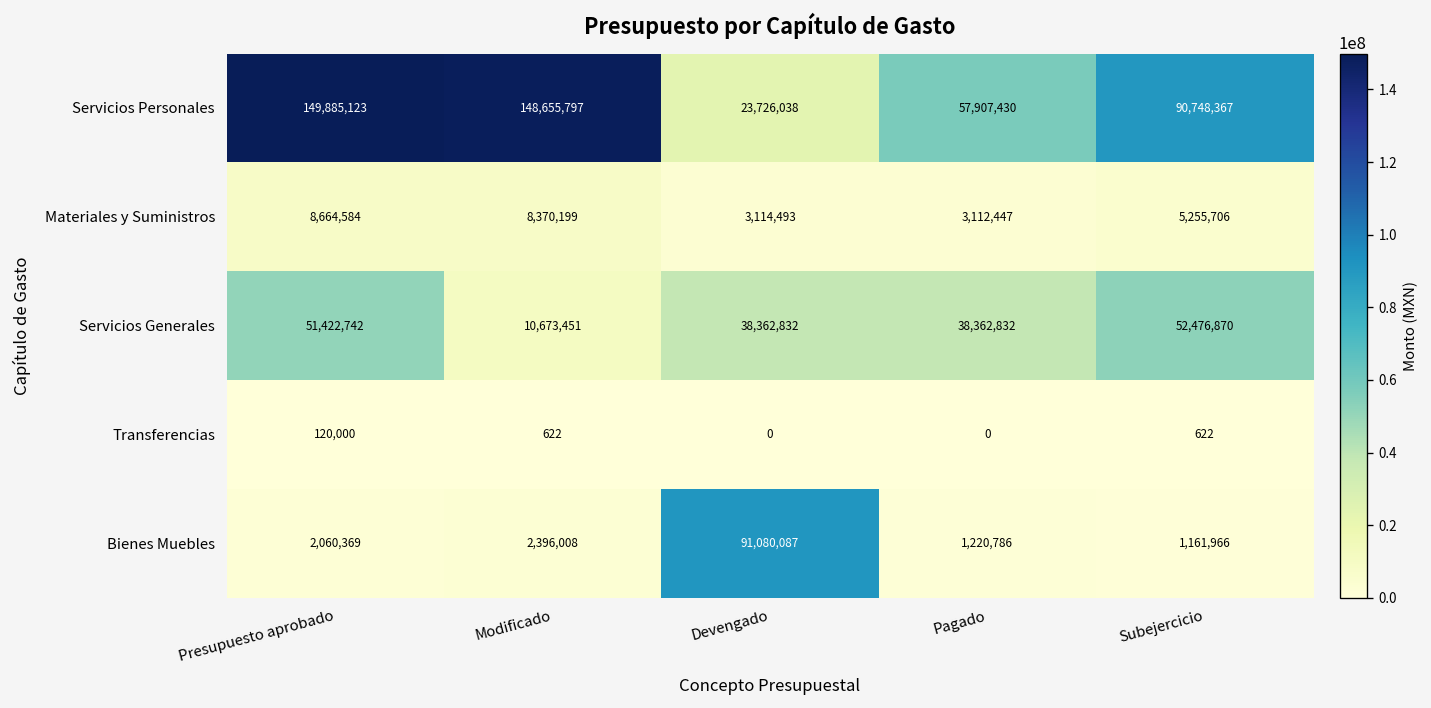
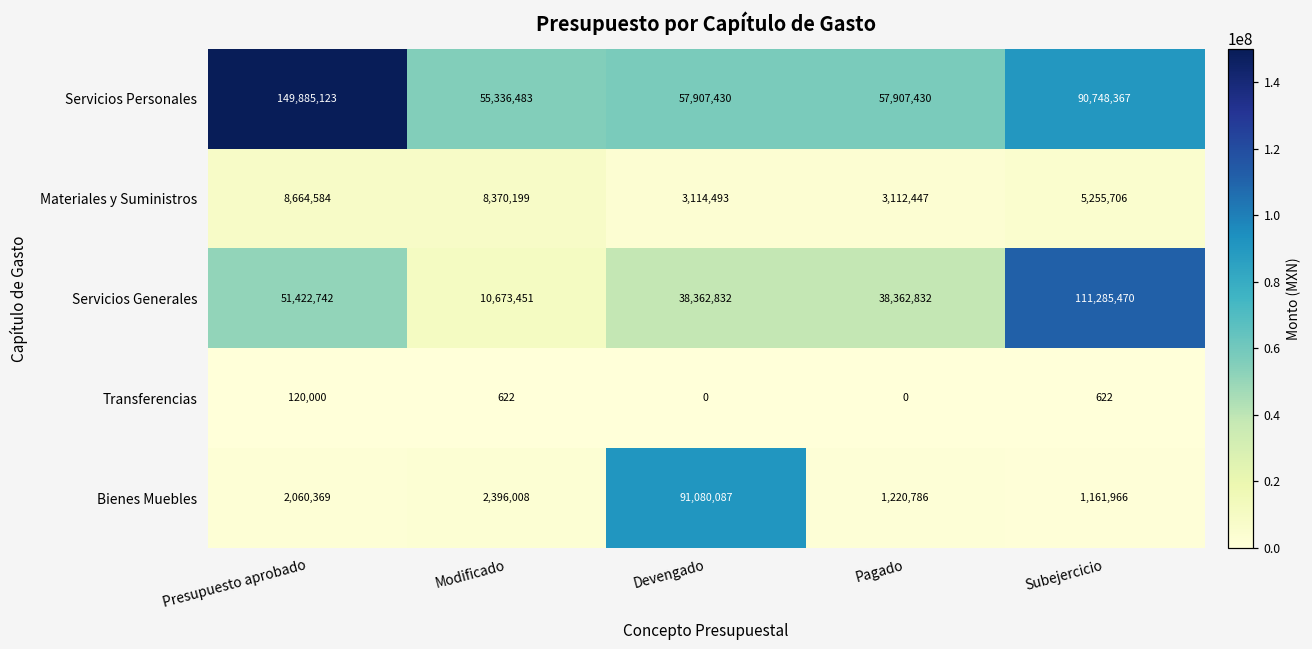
Servicios Personales, Modificado: 148,655,797 -> 55,336,483
Servicios Personales, Devengado: 23,726,038 -> 57,907,430
Servicios Generales, Subejercicio: 52,476,870 -> 111,285,470
